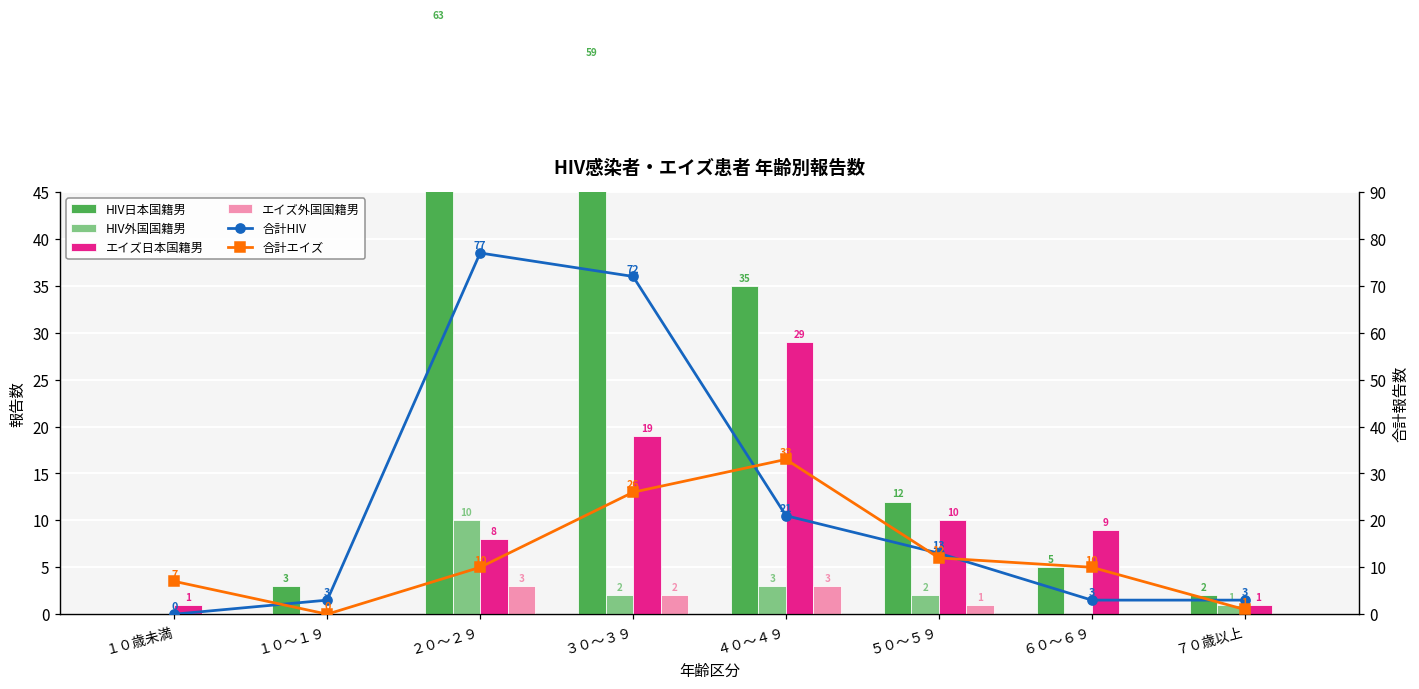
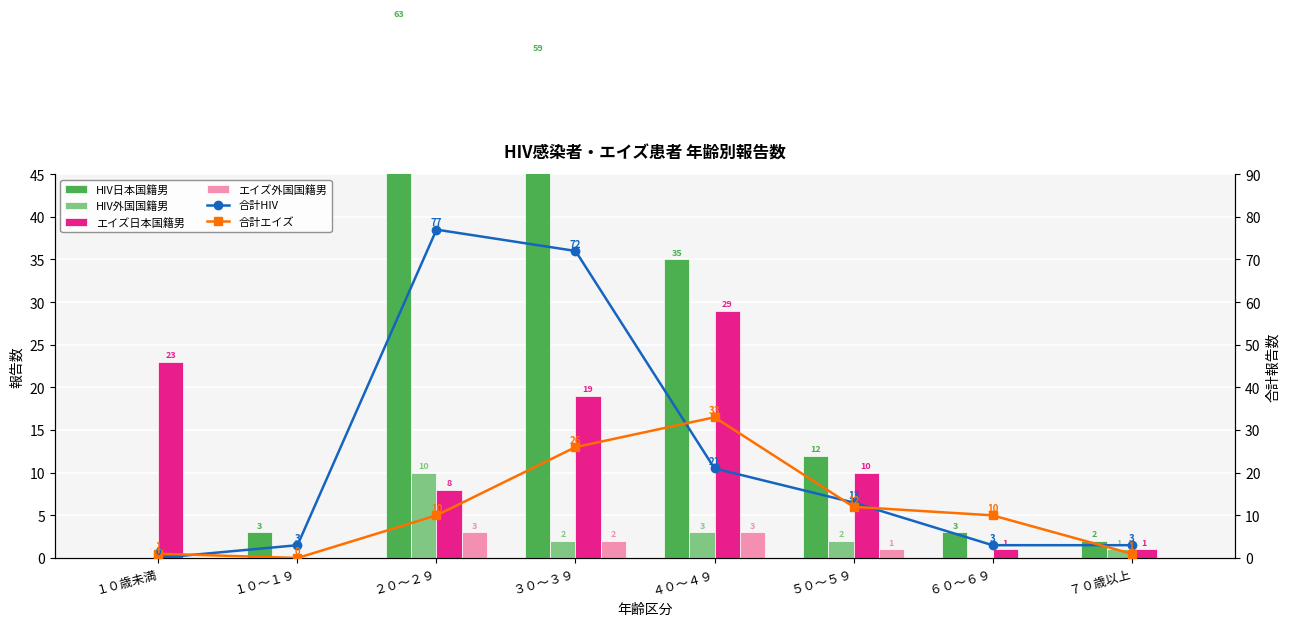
エイズ日本国籍男, １０歳未満: 1 -> 23
HIV日本国籍男, ６０～６９: 5 -> 3
エイズ日本国籍男, ６０～６９: 9 -> 1
合計エイズ, １０歳未満: 7 -> 1
